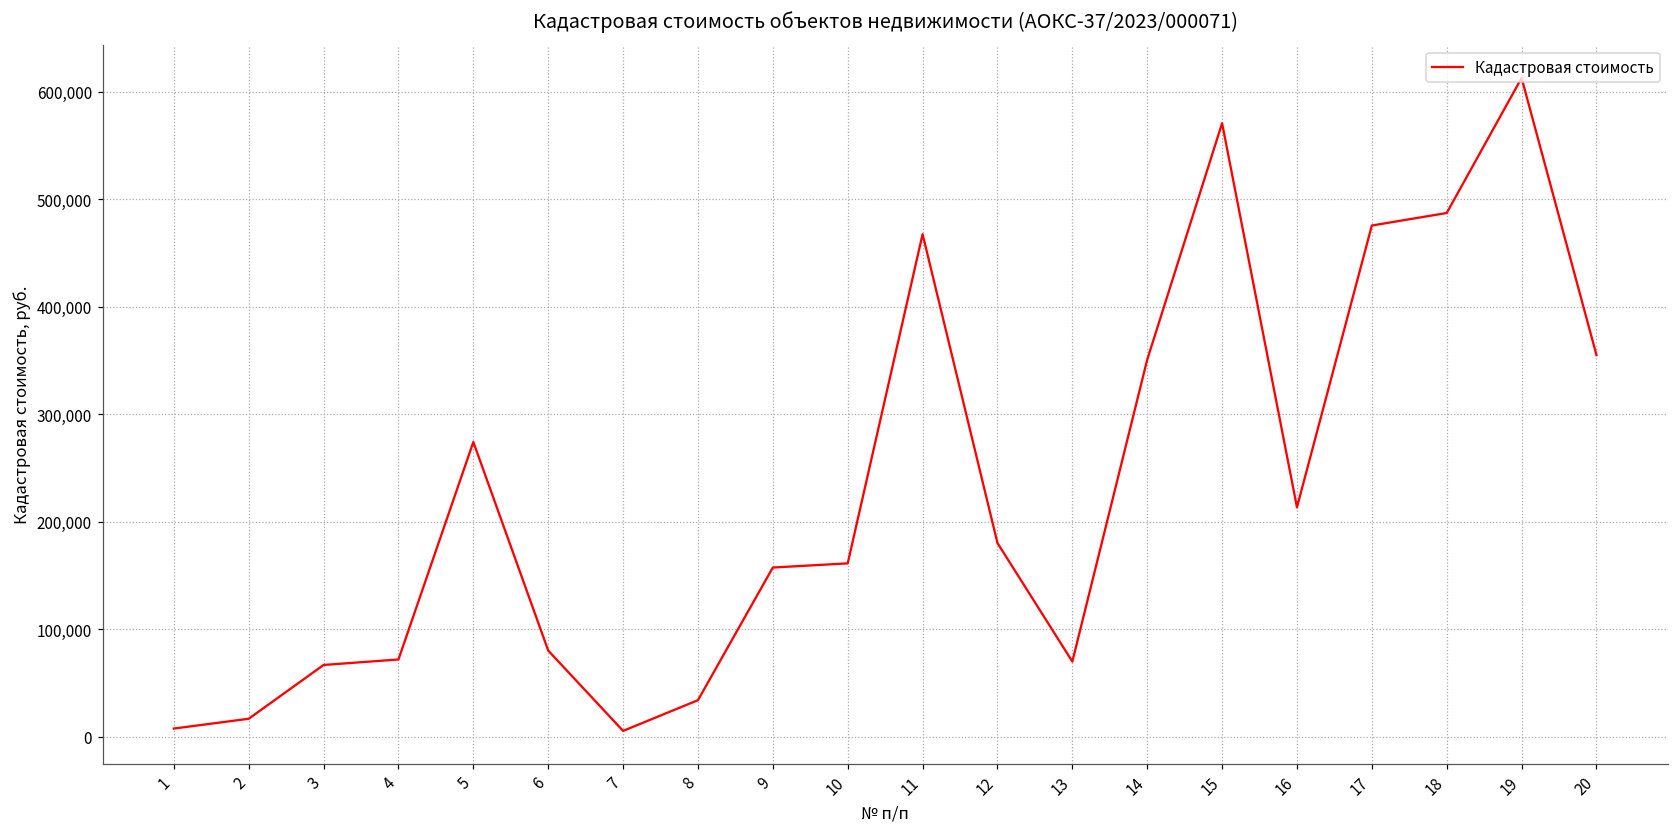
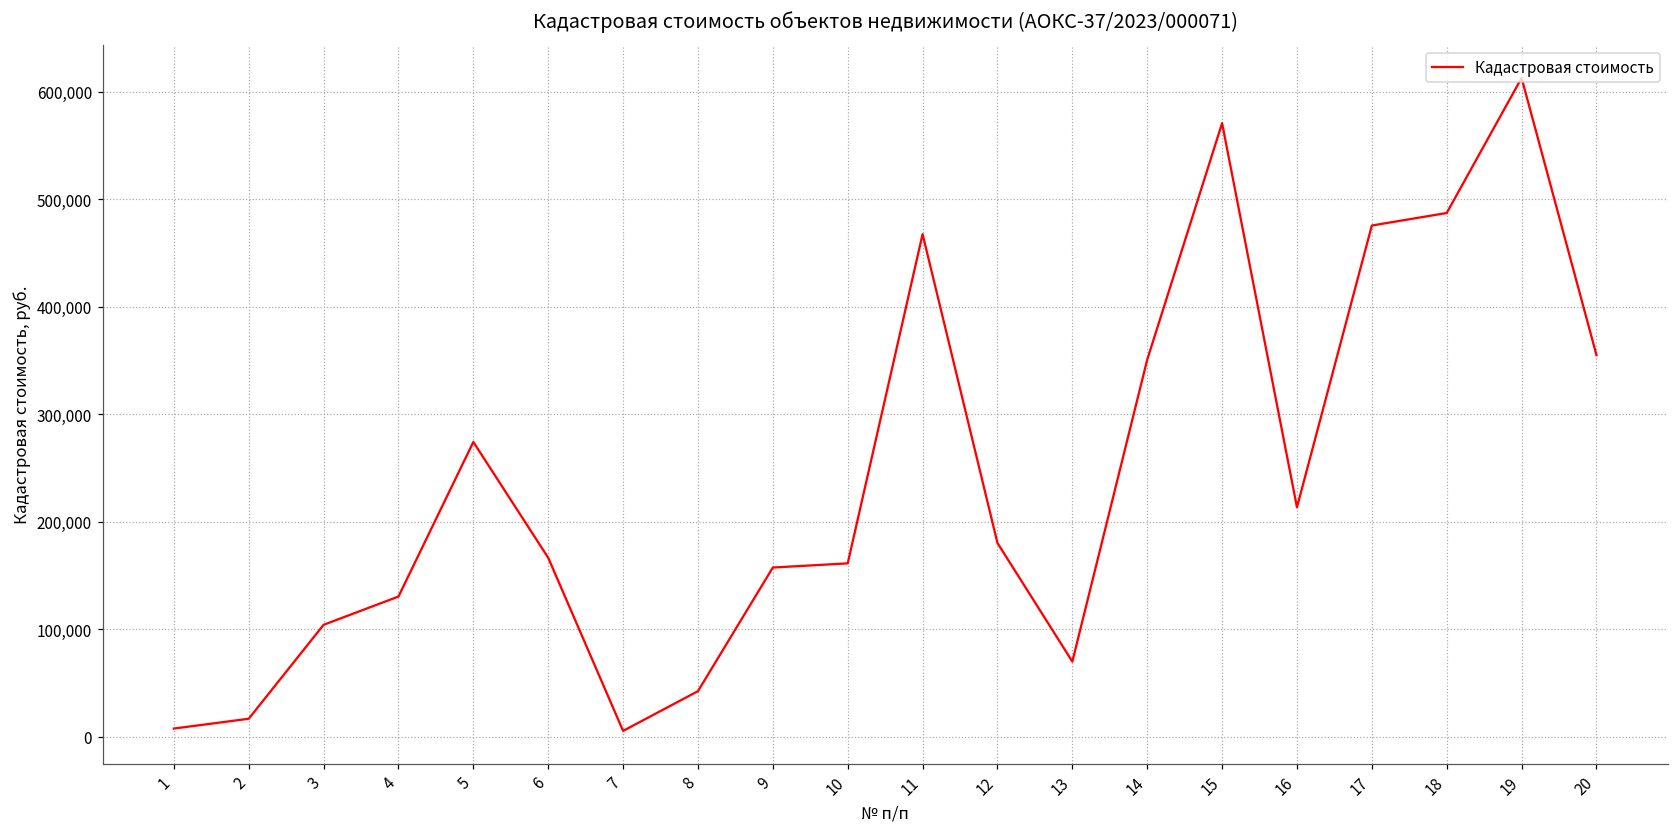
3: 70,000 -> 100,000
4: 70,000 -> 130,000
6: 80,000 -> 170,000
8: 30,000 -> 40,000
